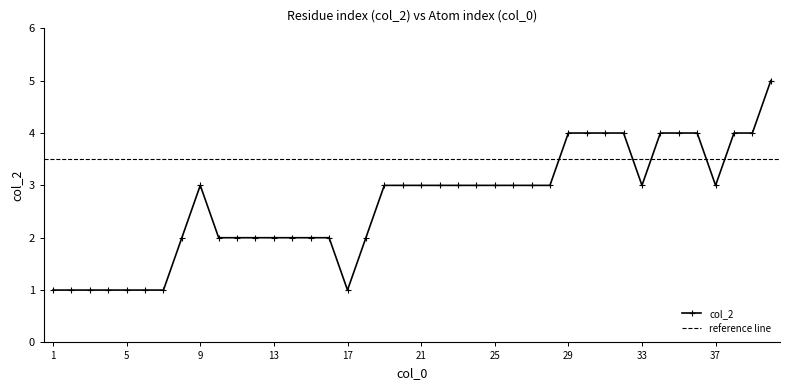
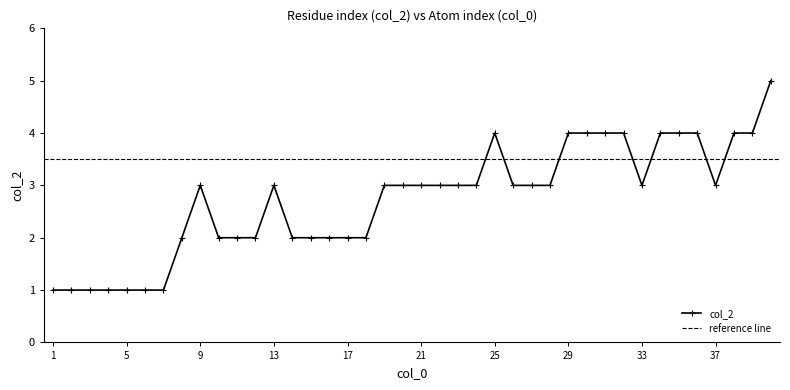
13: 2 -> 3
17: 1 -> 2
25: 3 -> 4
